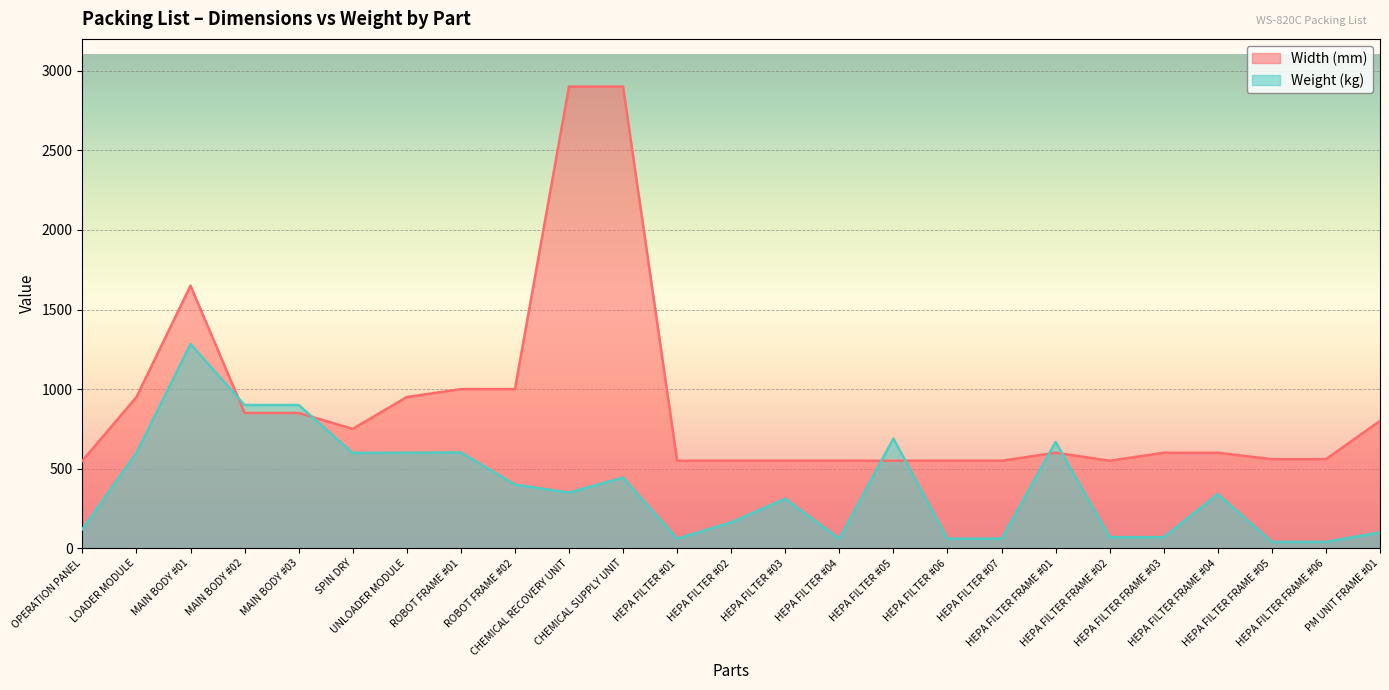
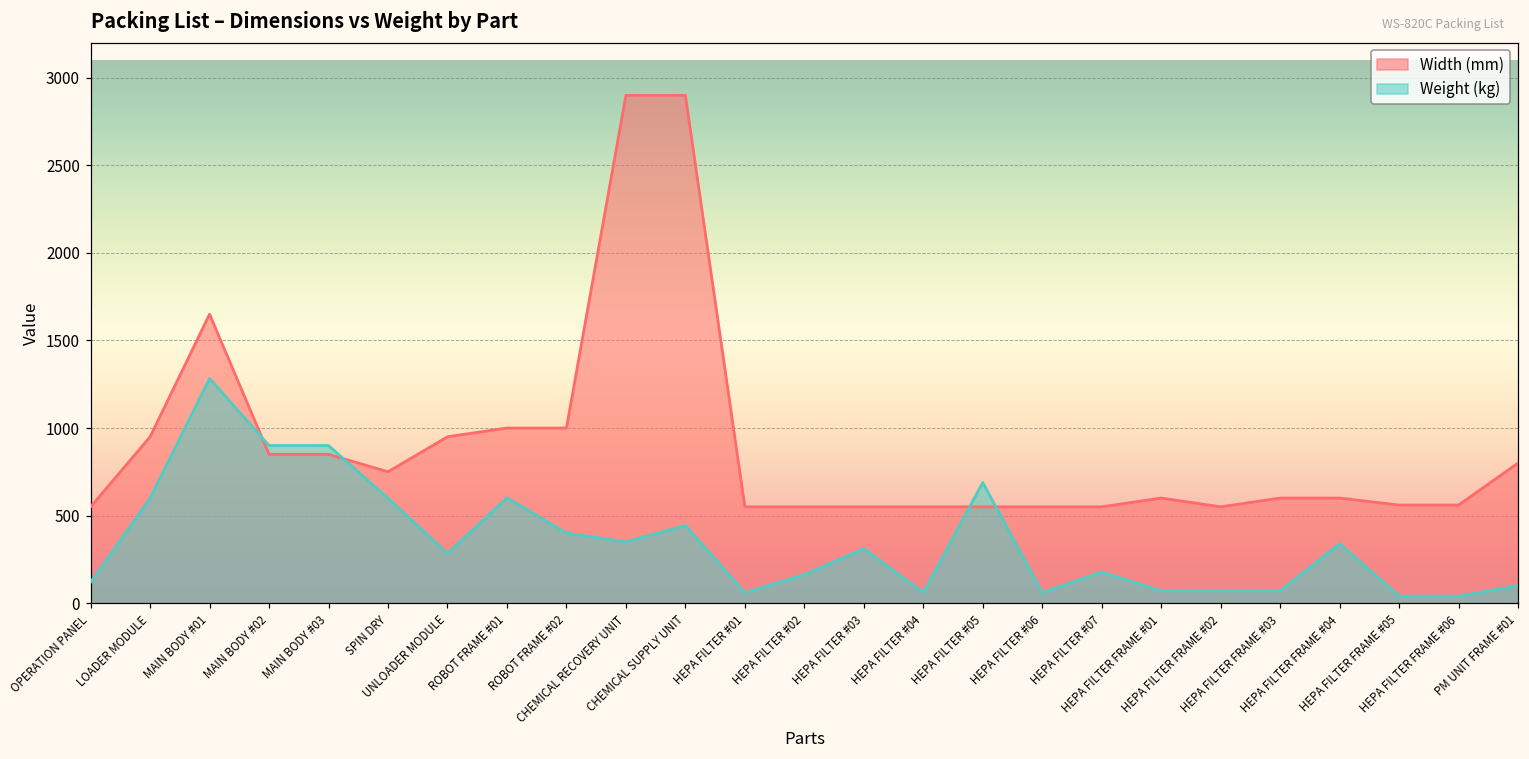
Weight (kg), UNLOADER MODULE: 600 -> 280
Weight (kg), HEPA FILTER #07: 60 -> 180
Weight (kg), HEPA FILTER FRAME #01: 670 -> 70
